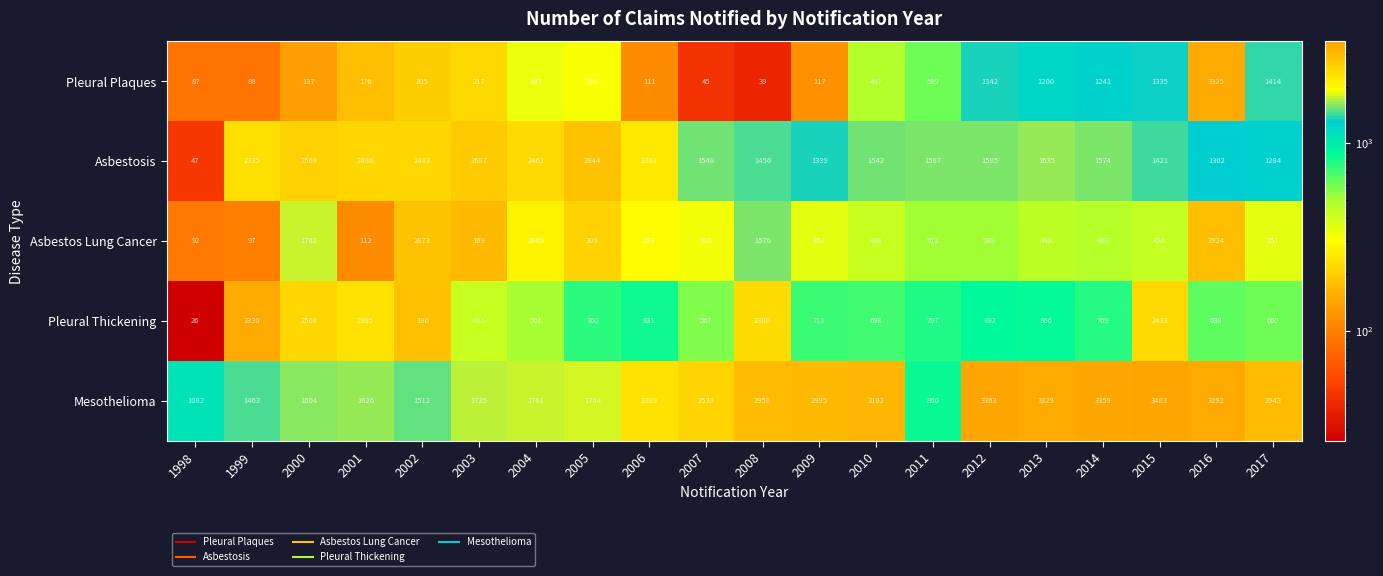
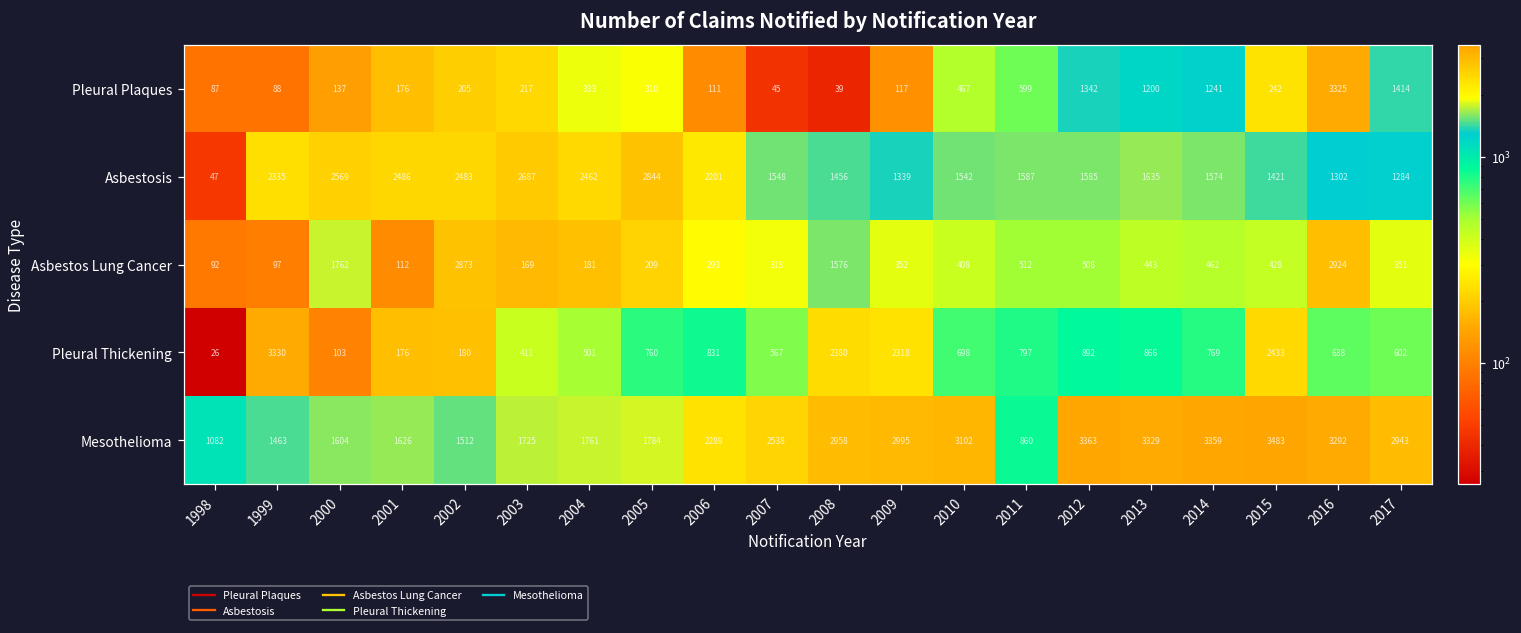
Pleural Plaques, 2015: 1335 -> 242
Asbestos Lung Cancer, 2004: 2069 -> 181
Pleural Thickening, 2000: 2508 -> 103
Pleural Thickening, 2001: 2305 -> 176
Pleural Thickening, 2009: 712 -> 2318
